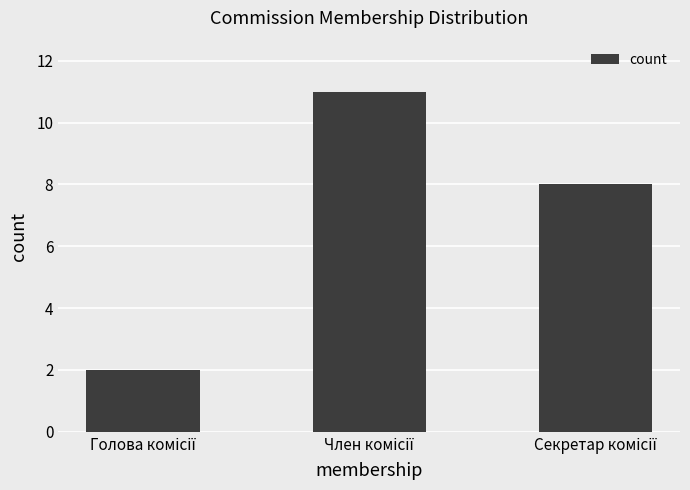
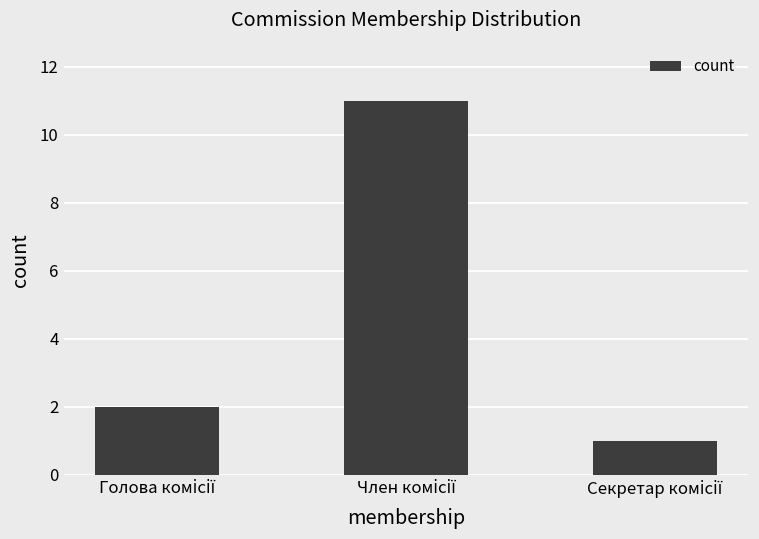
Секретар комісії: 8 -> 1
